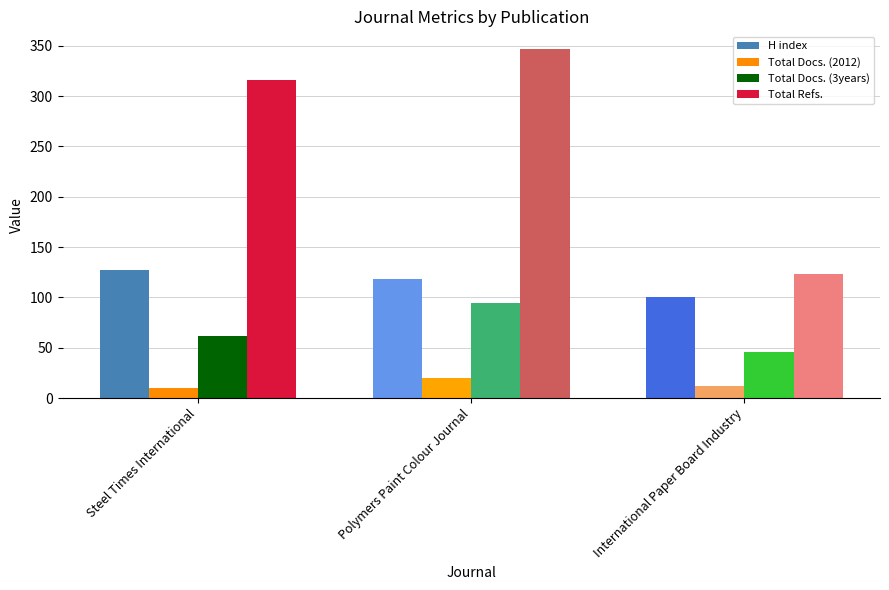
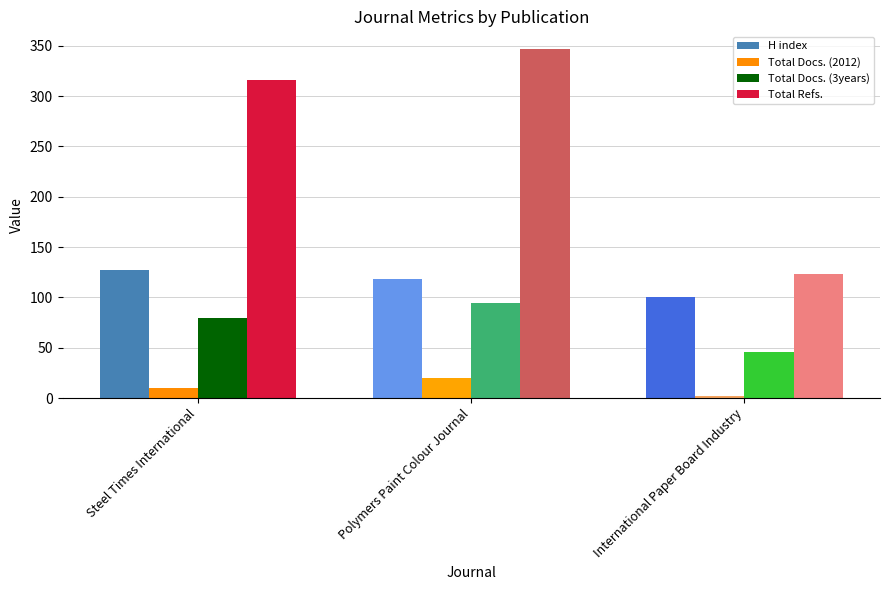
Total Docs. (3years), Steel Times International: 62 -> 80
Total Docs. (2012), International Paper Board Industry: 12 -> 2
